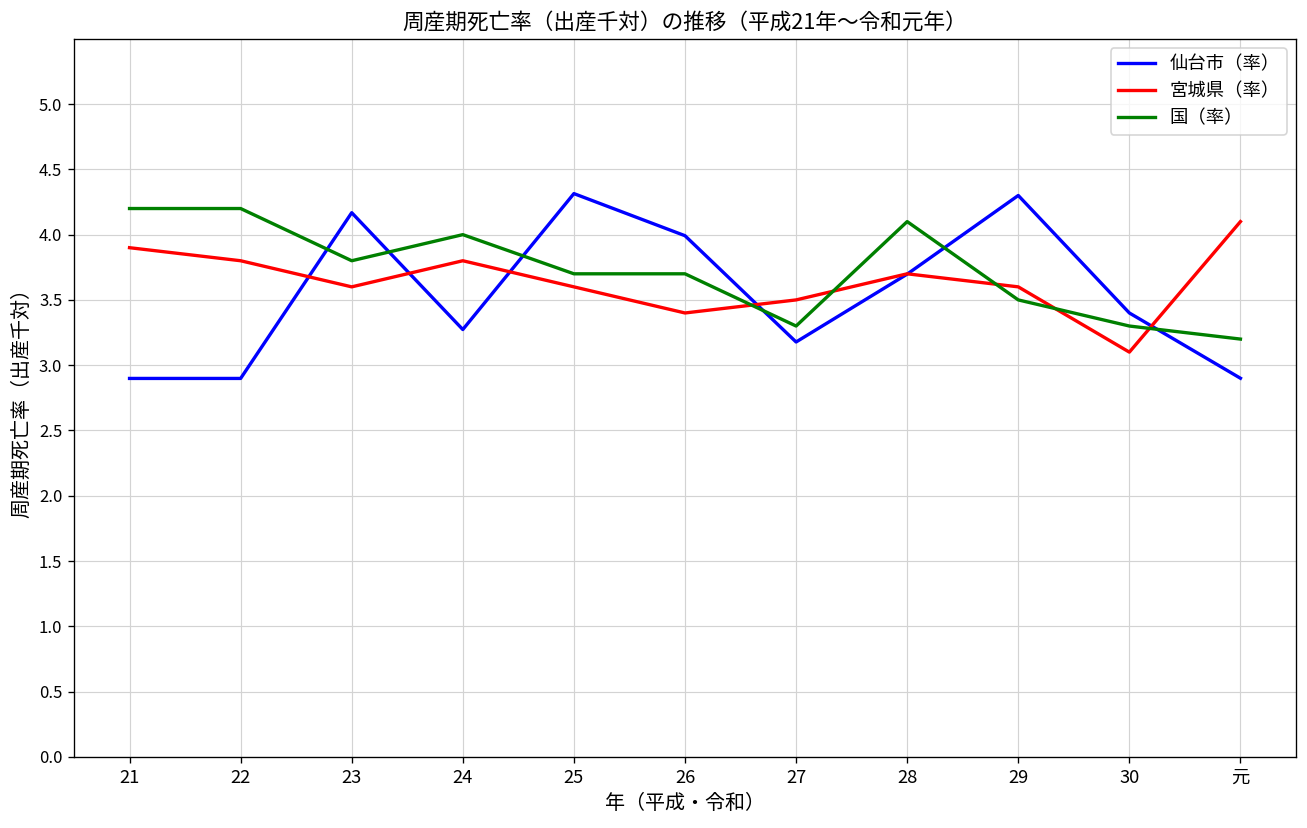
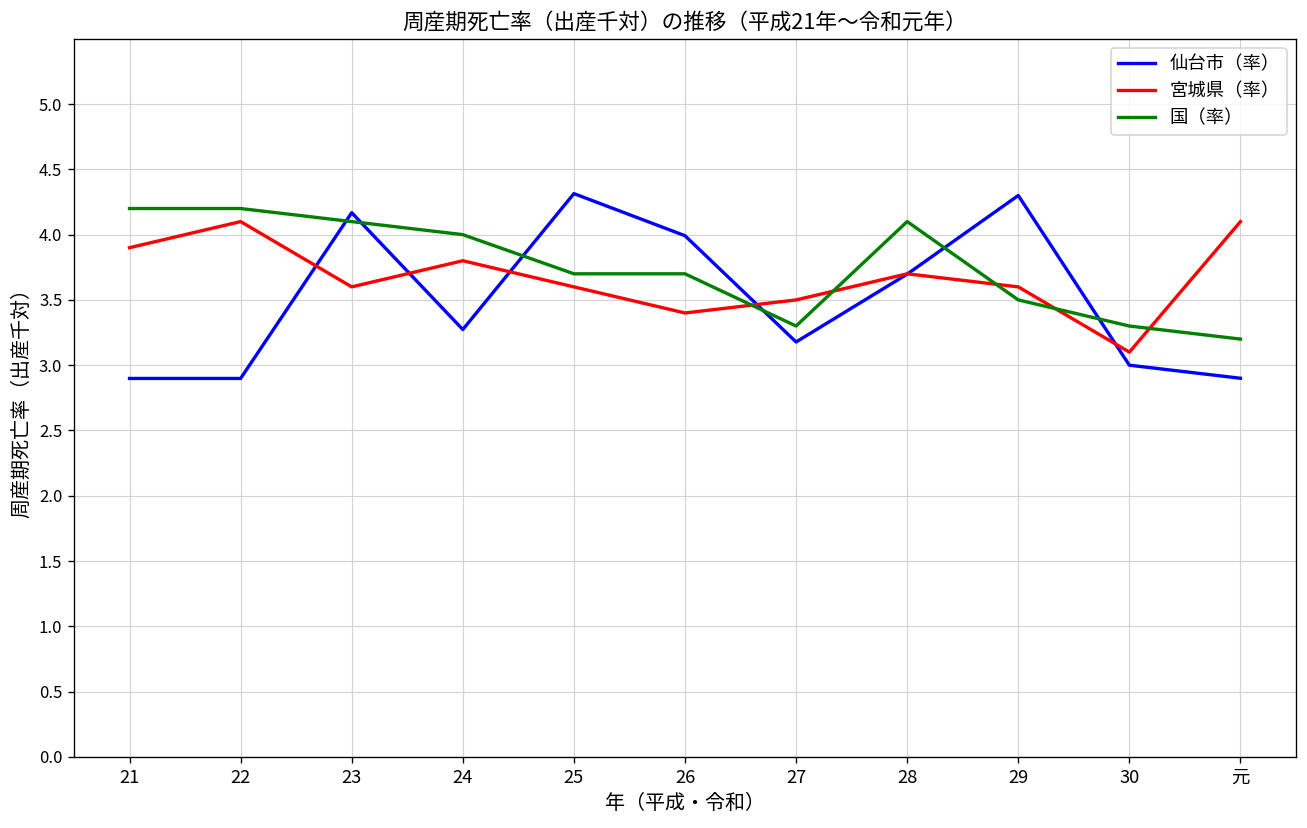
宮城県（率）, 22: 3.8 -> 4.1
国（率）, 23: 3.8 -> 4.1
仙台市（率）, 30: 3.4 -> 3.0
